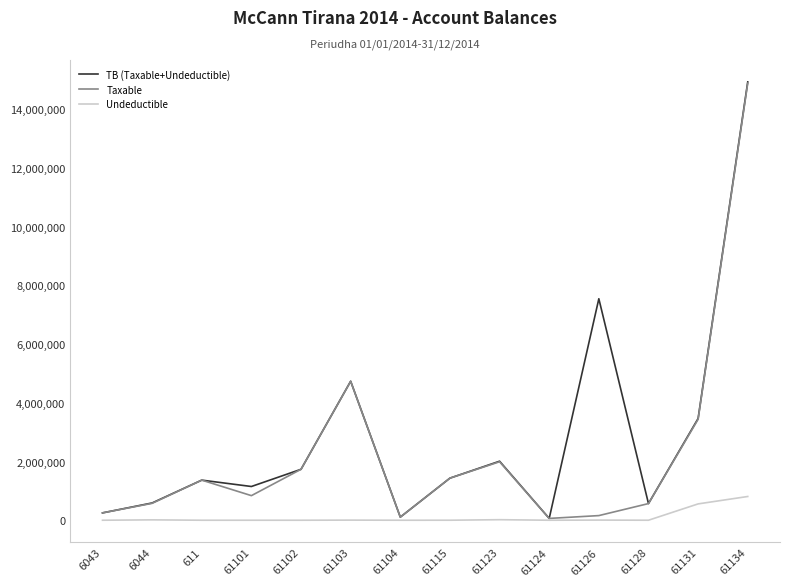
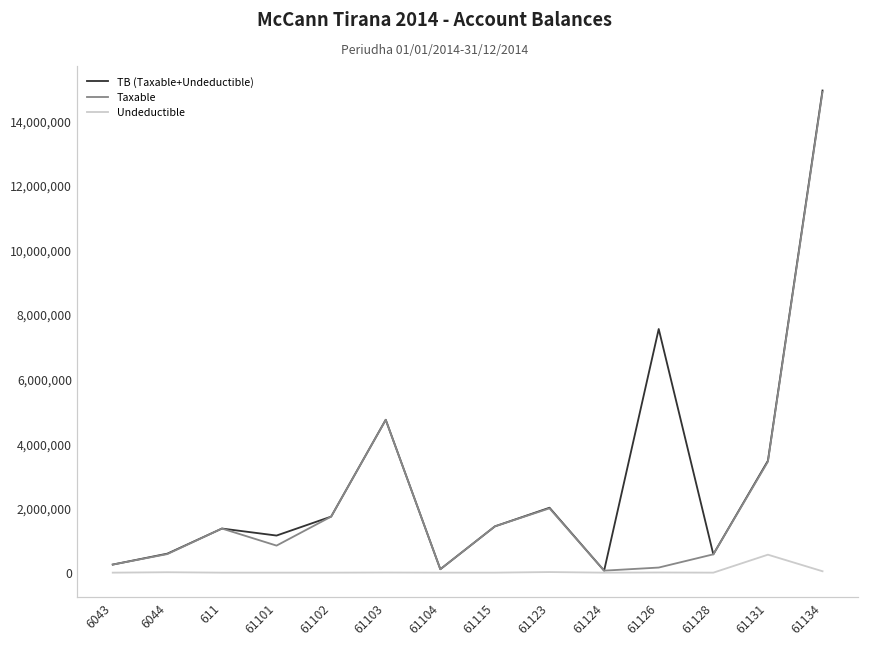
Undeductible, 61134: 800,000 -> 0
